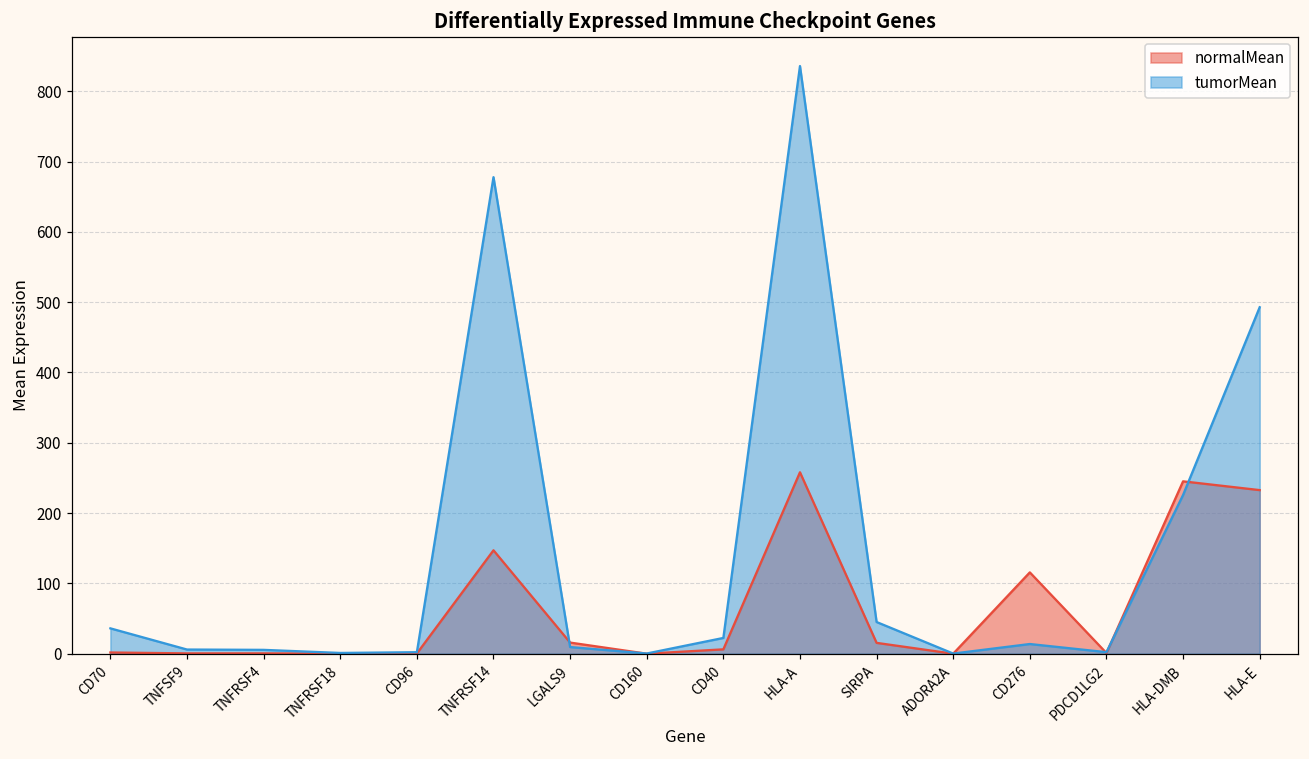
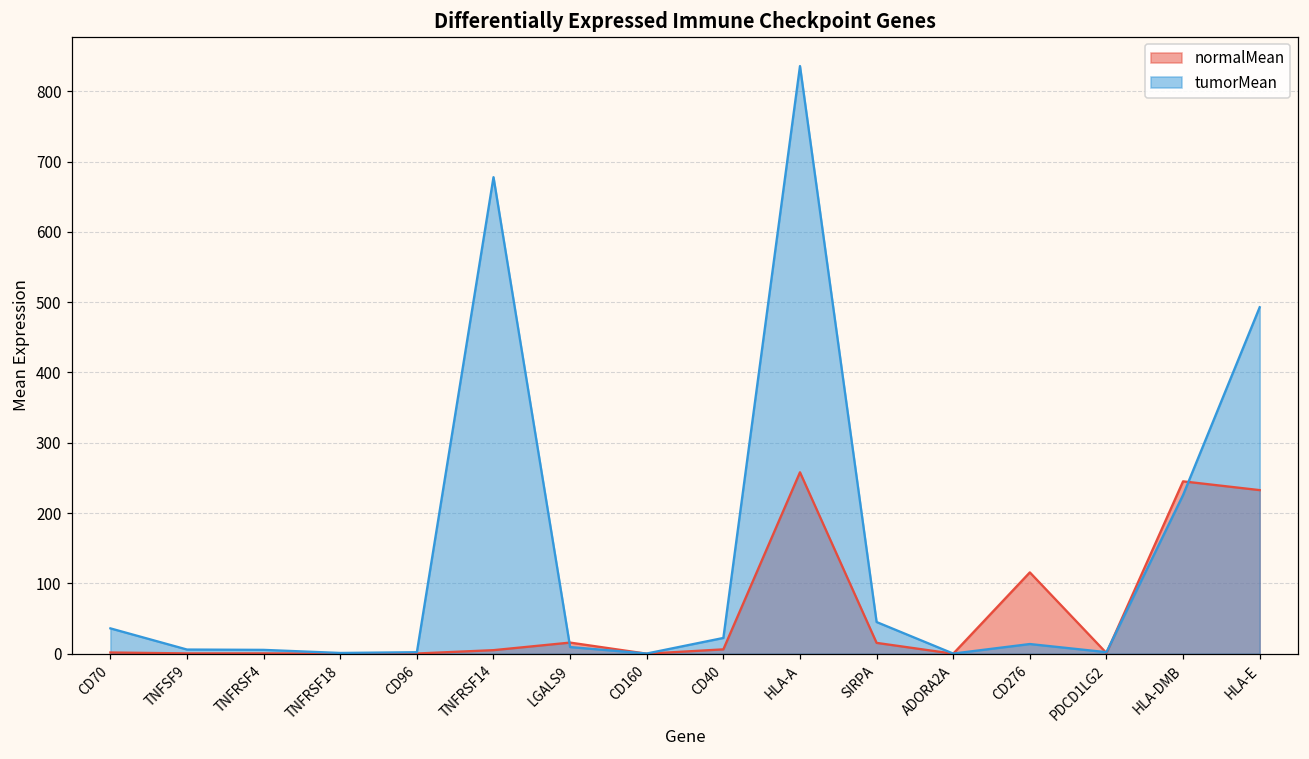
normalMean, TNFRSF14: 150 -> 10
